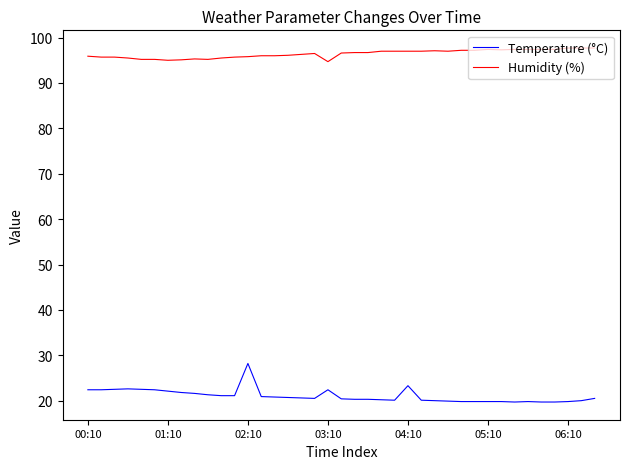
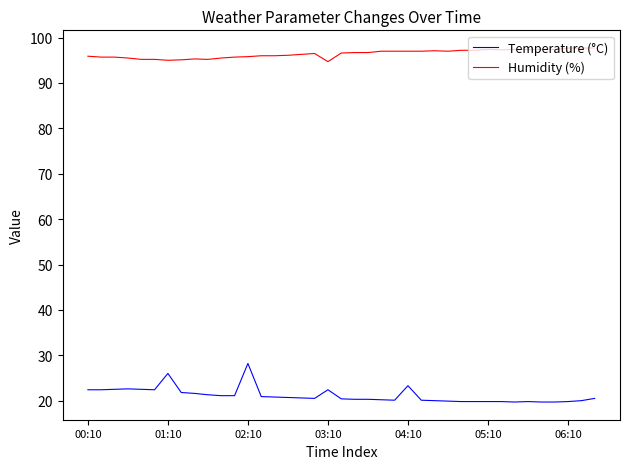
Temperature (°C), 01:10: 22 -> 26
